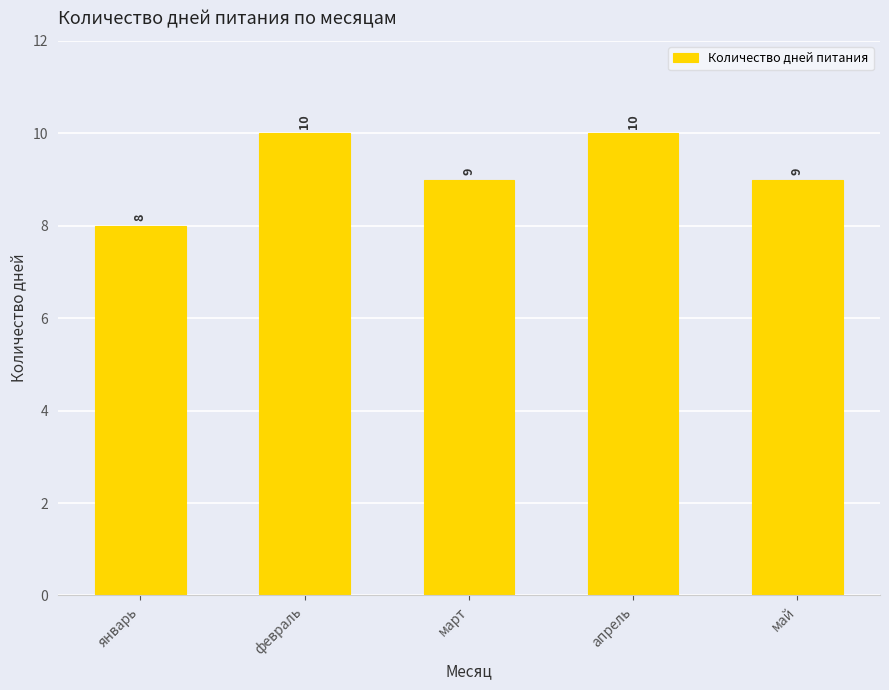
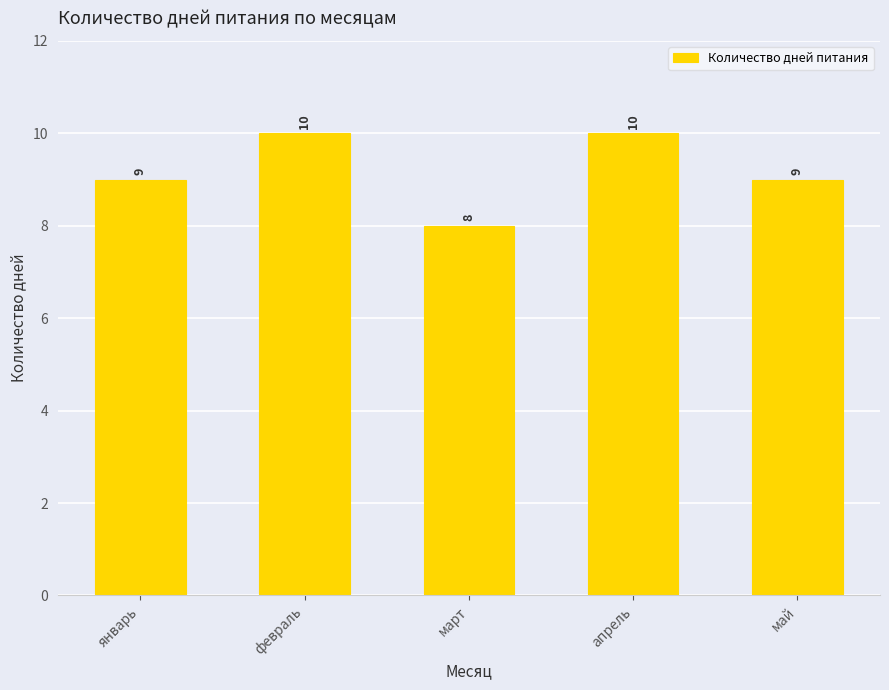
январь: 8 -> 9
март: 9 -> 8
